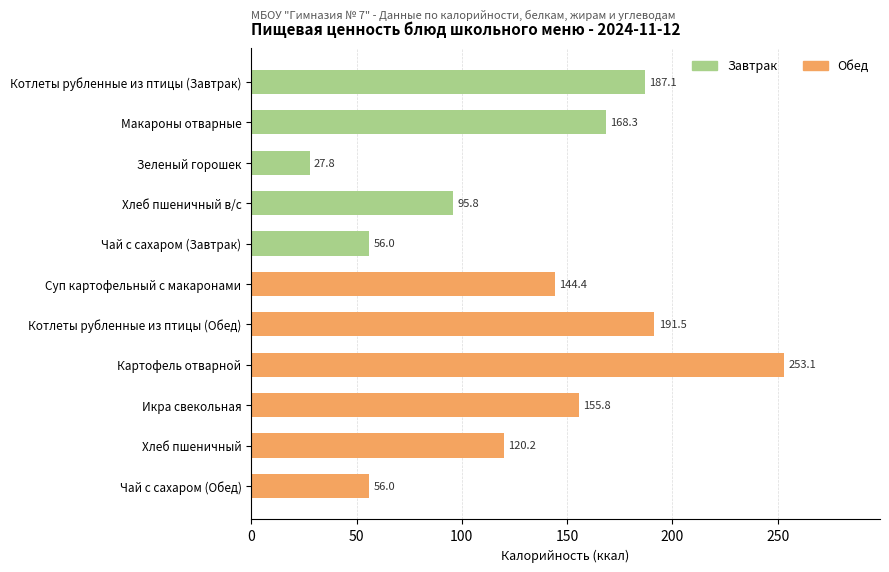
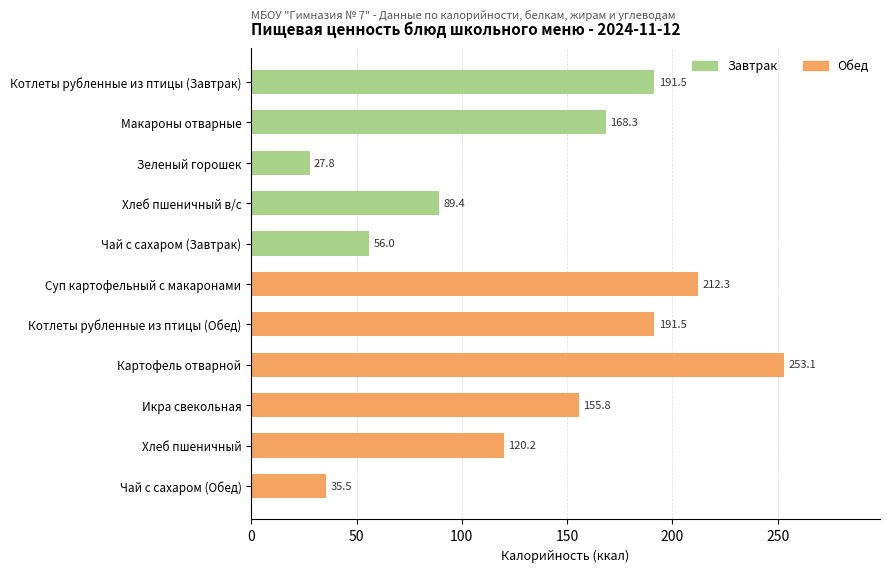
Котлеты рубленные из птицы (Завтрак): 187.1 -> 191.5
Хлеб пшеничный в/с: 95.8 -> 89.4
Суп картофельный с макаронами: 144.4 -> 212.3
Чай с сахаром (Обед): 56.0 -> 35.5
